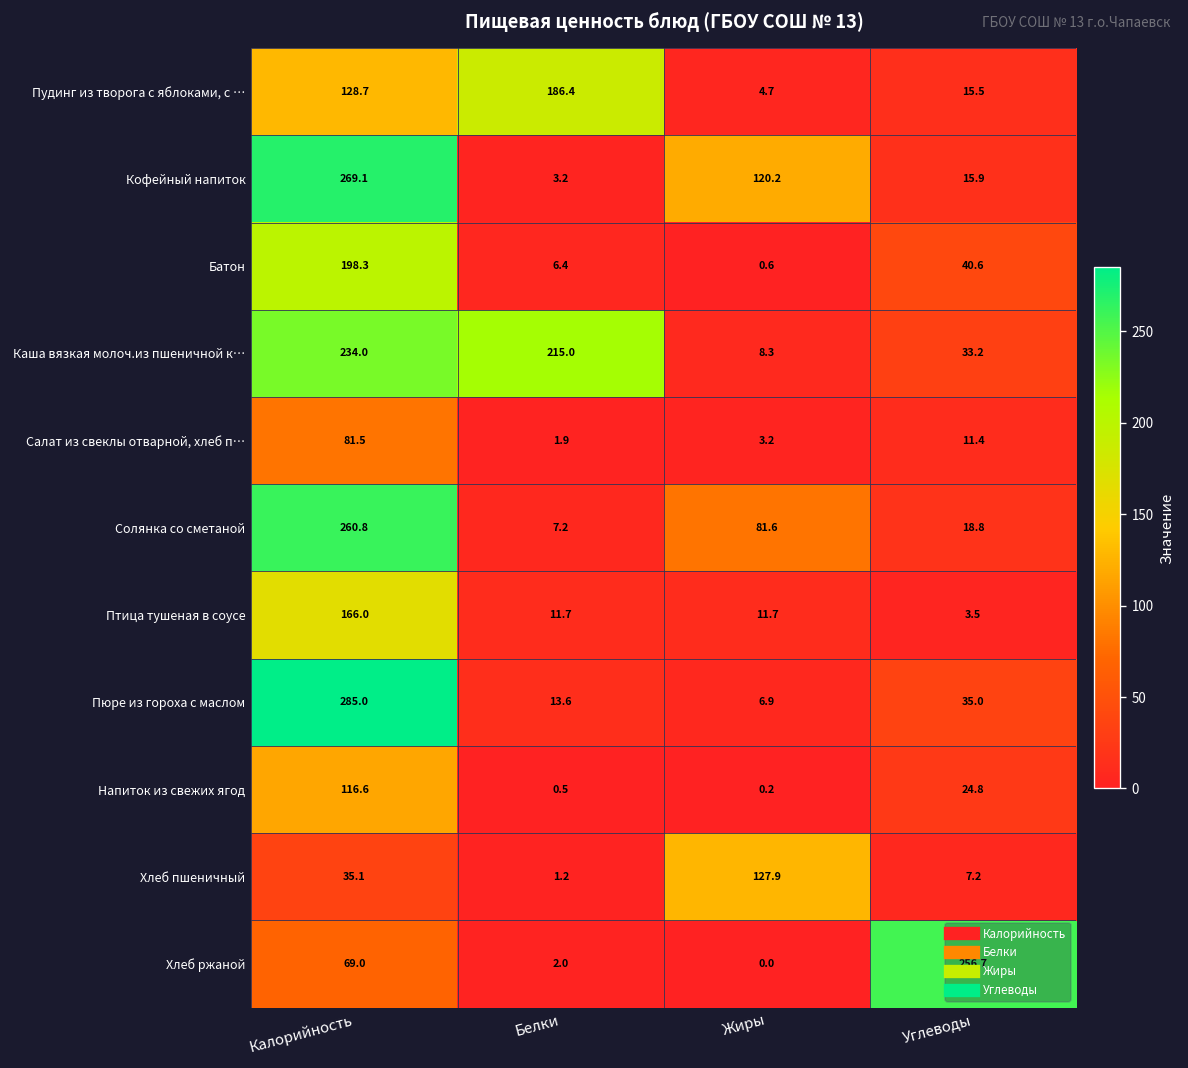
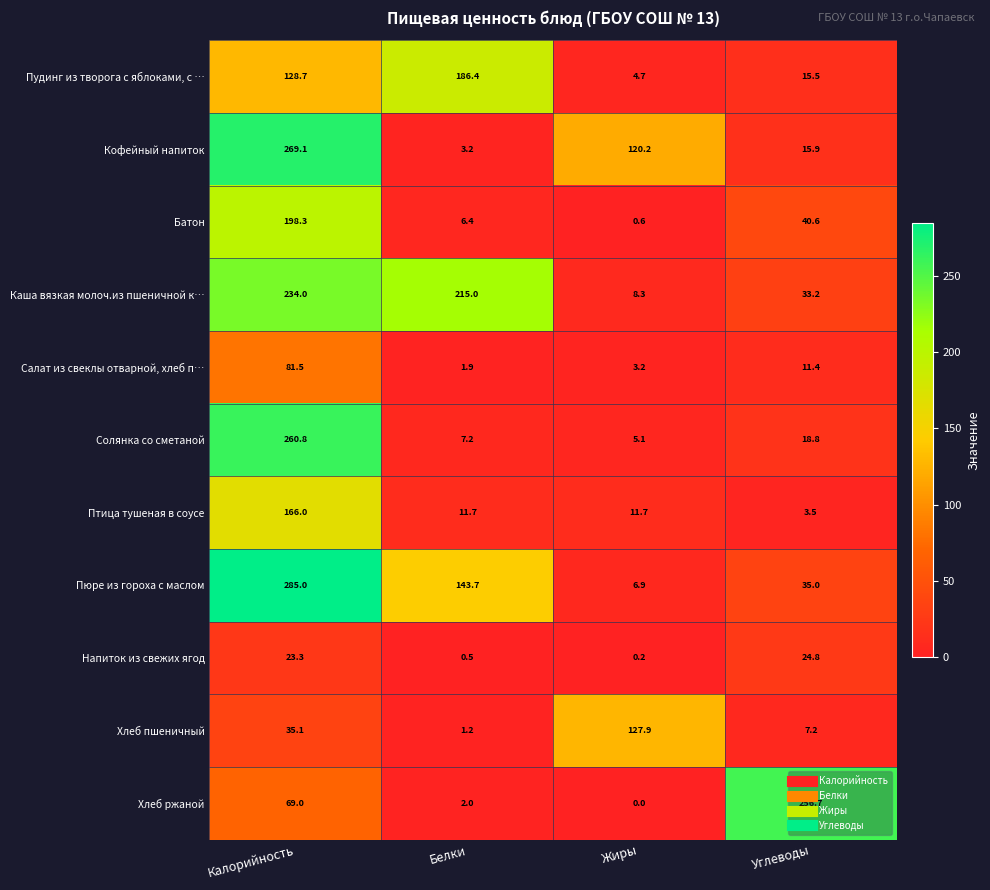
Солянка со сметаной, Жиры: 81.6 -> 5.1
Пюре из гороха с маслом, Белки: 13.6 -> 143.7
Напиток из свежих ягод, Калорийность: 116.6 -> 23.3
